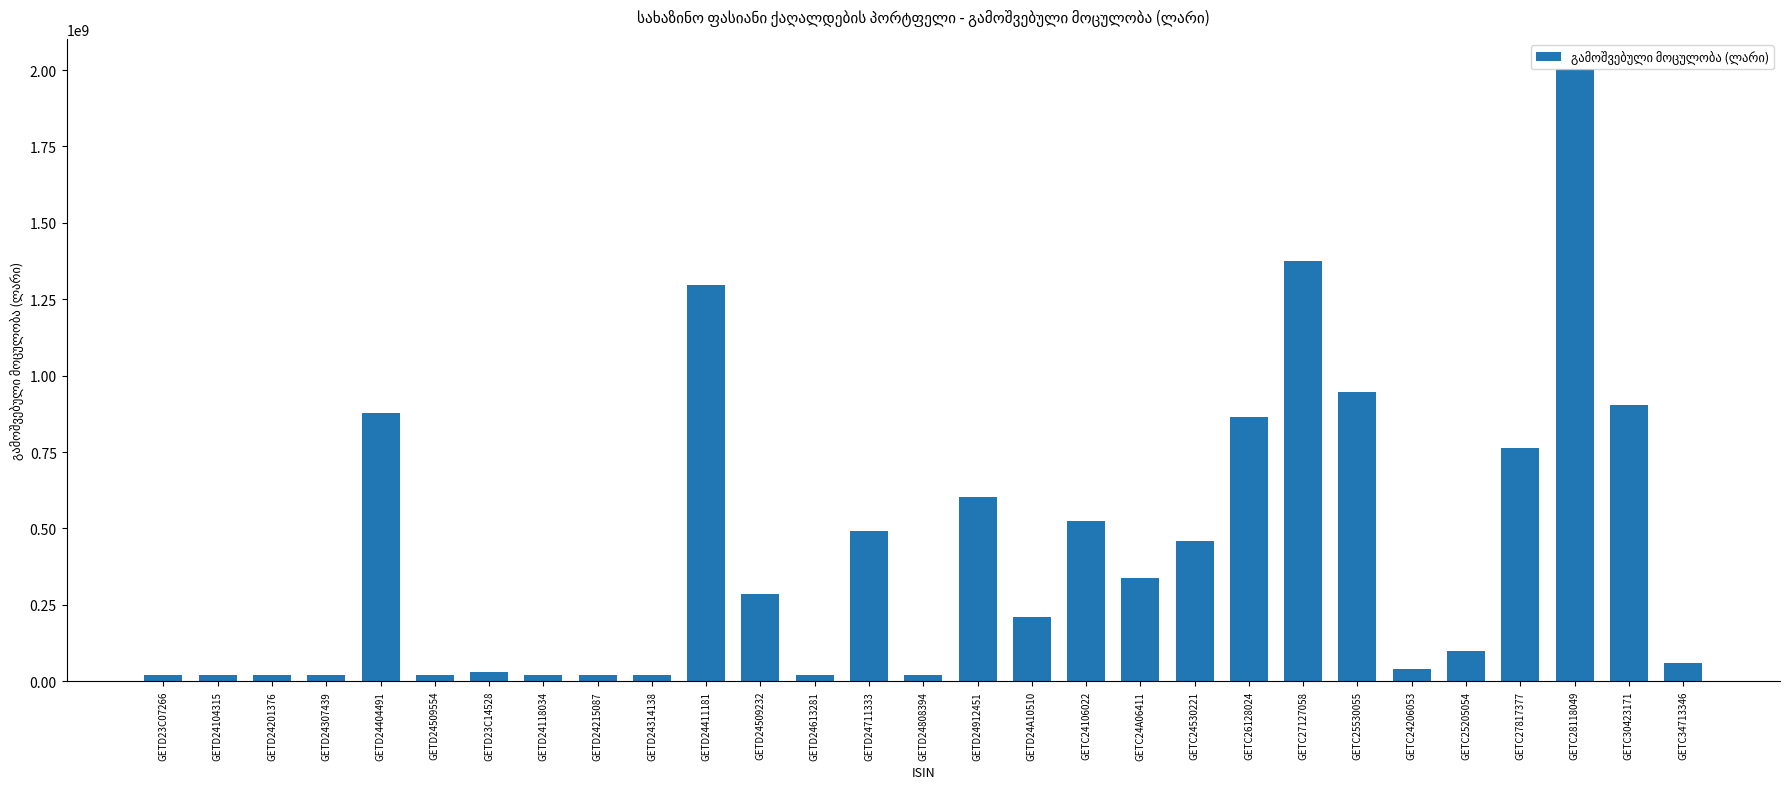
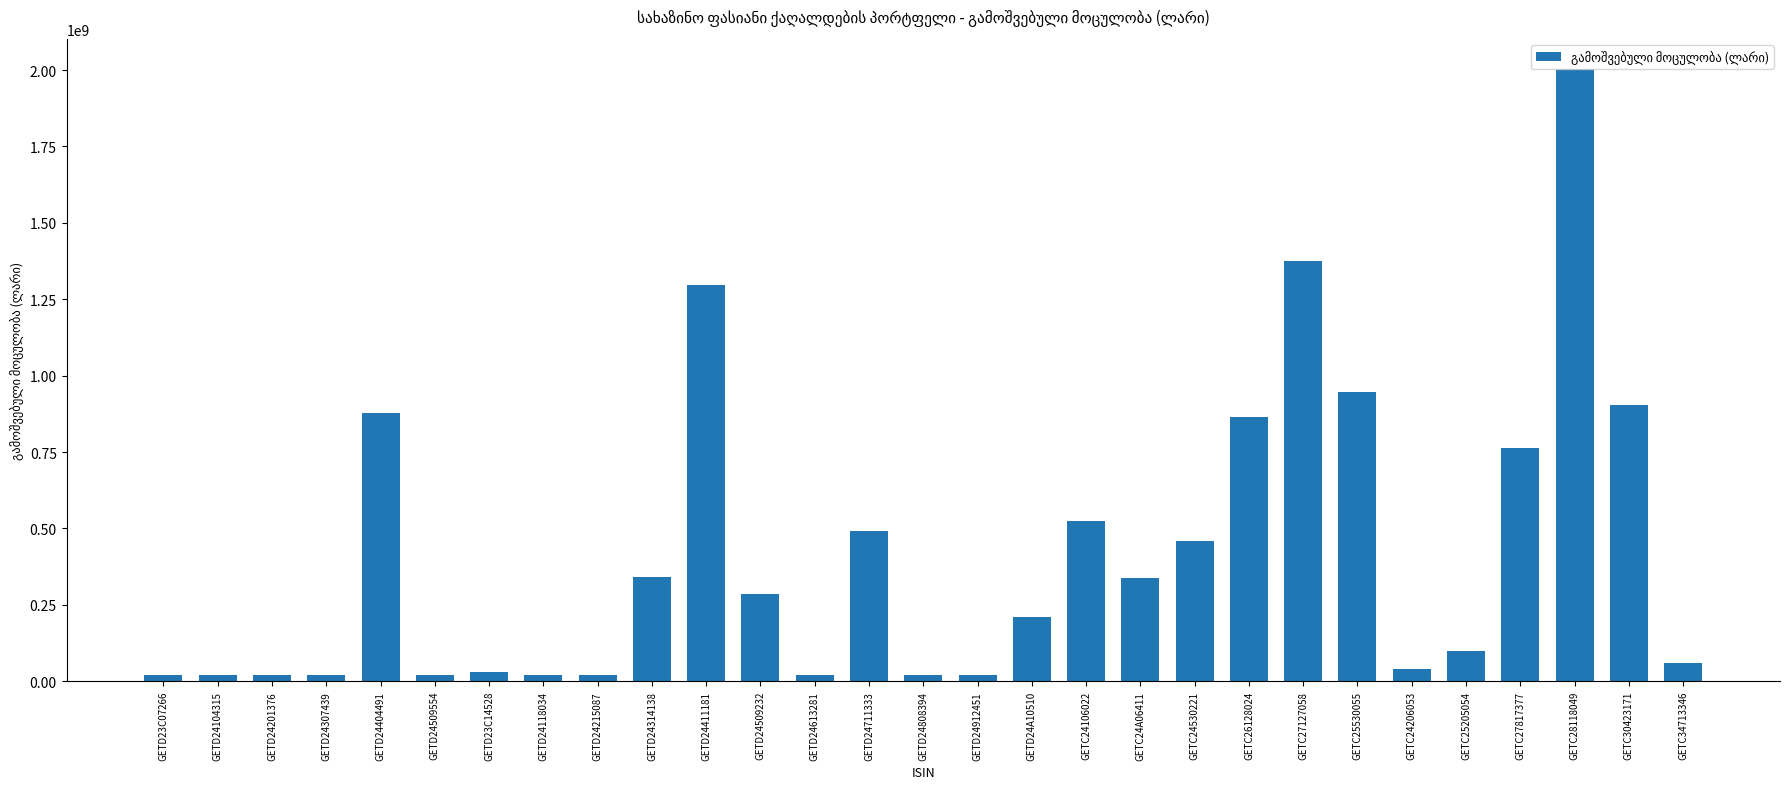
GETD24314138: 20000000 -> 340000000
GETD24912451: 600000000 -> 20000000
